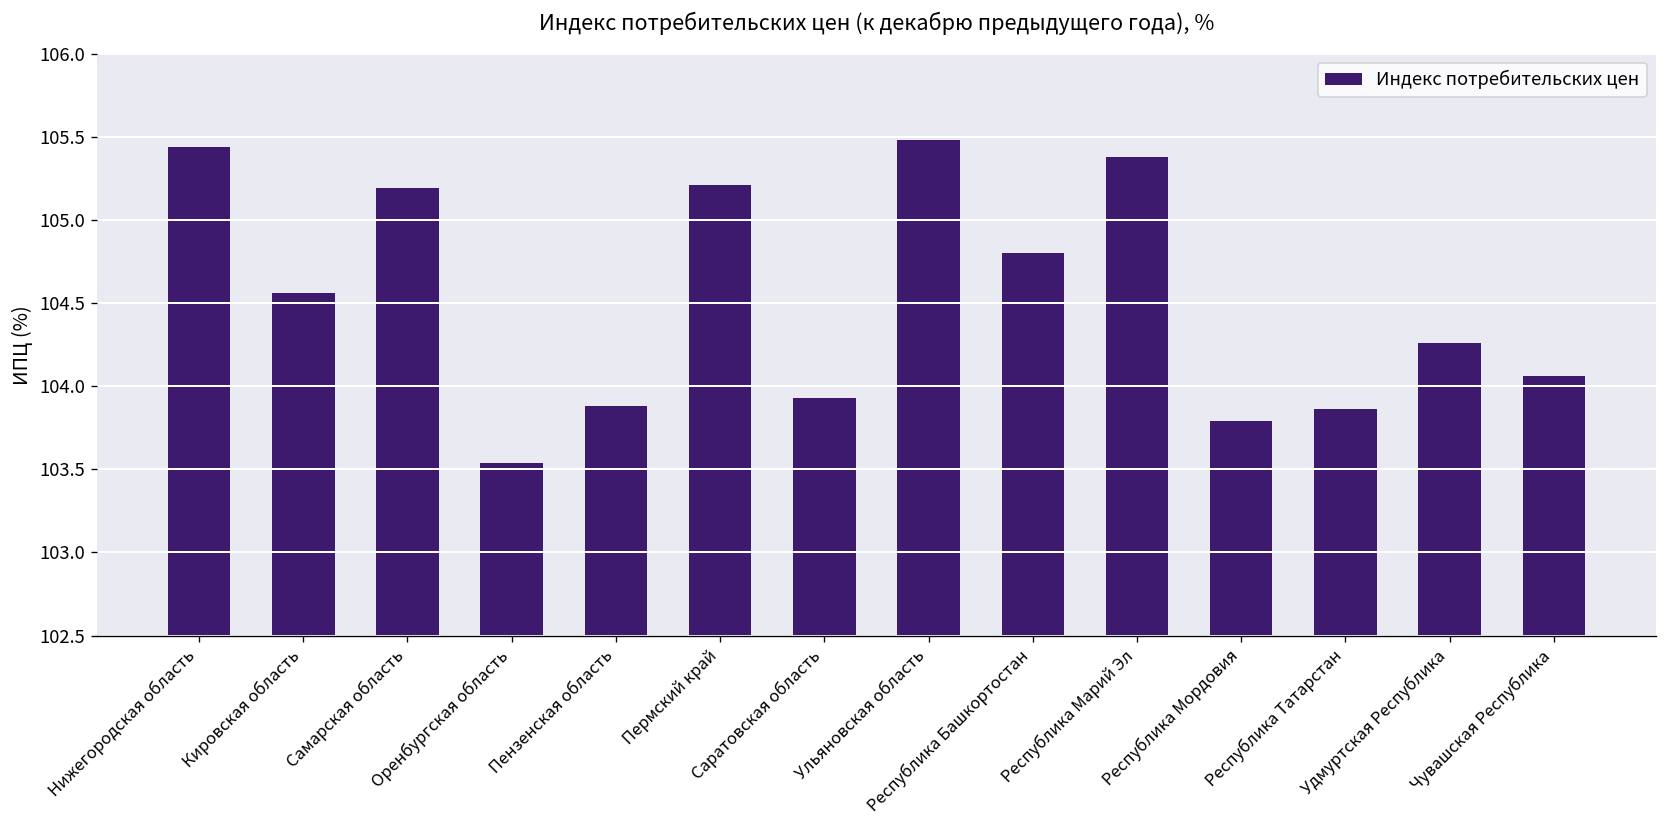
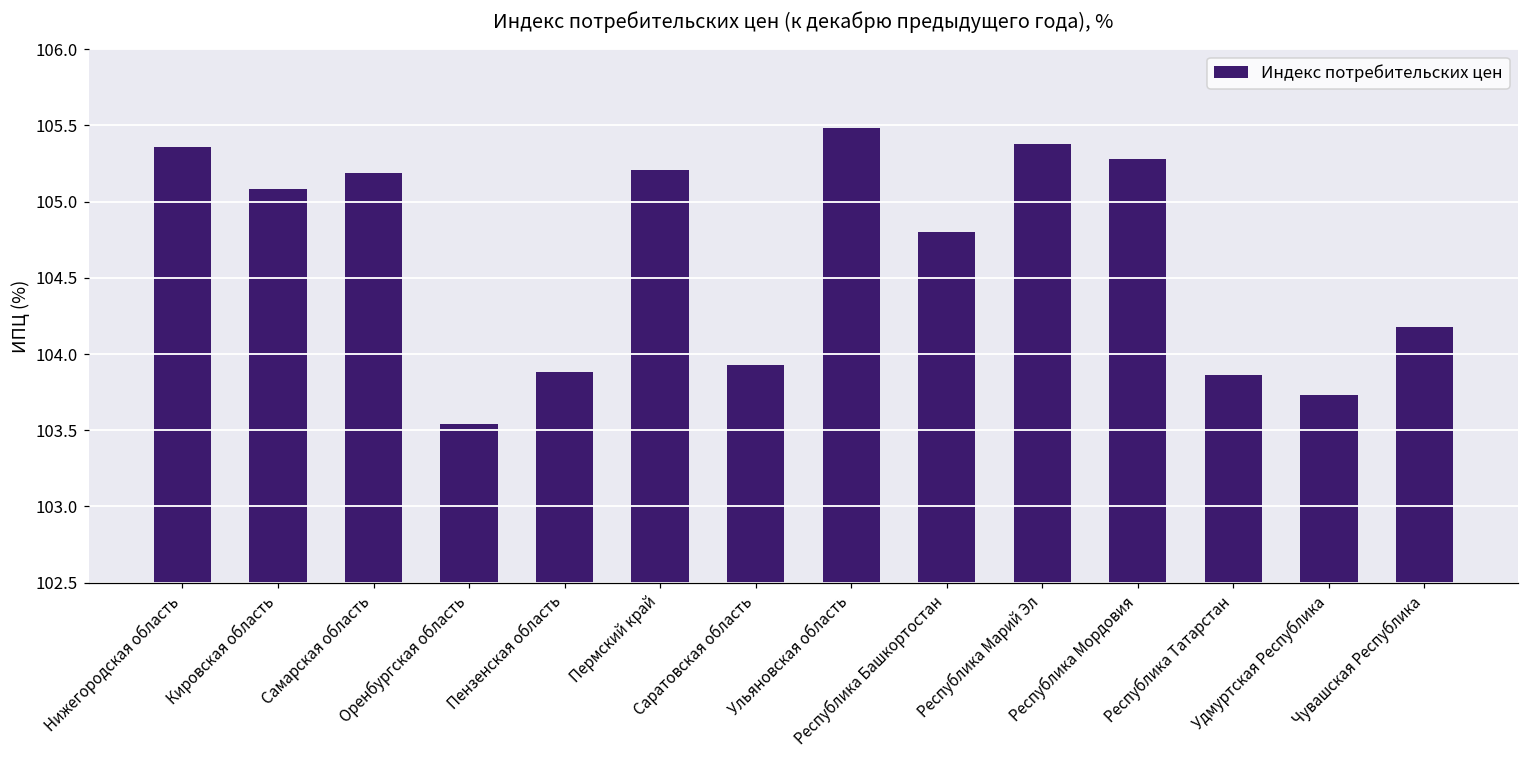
Нижегородская область: 105.44 -> 105.36
Кировская область: 104.56 -> 105.08
Республика Мордовия: 103.79 -> 105.28
Удмуртская Республика: 104.26 -> 103.73
Чувашская Республика: 104.06 -> 104.18
